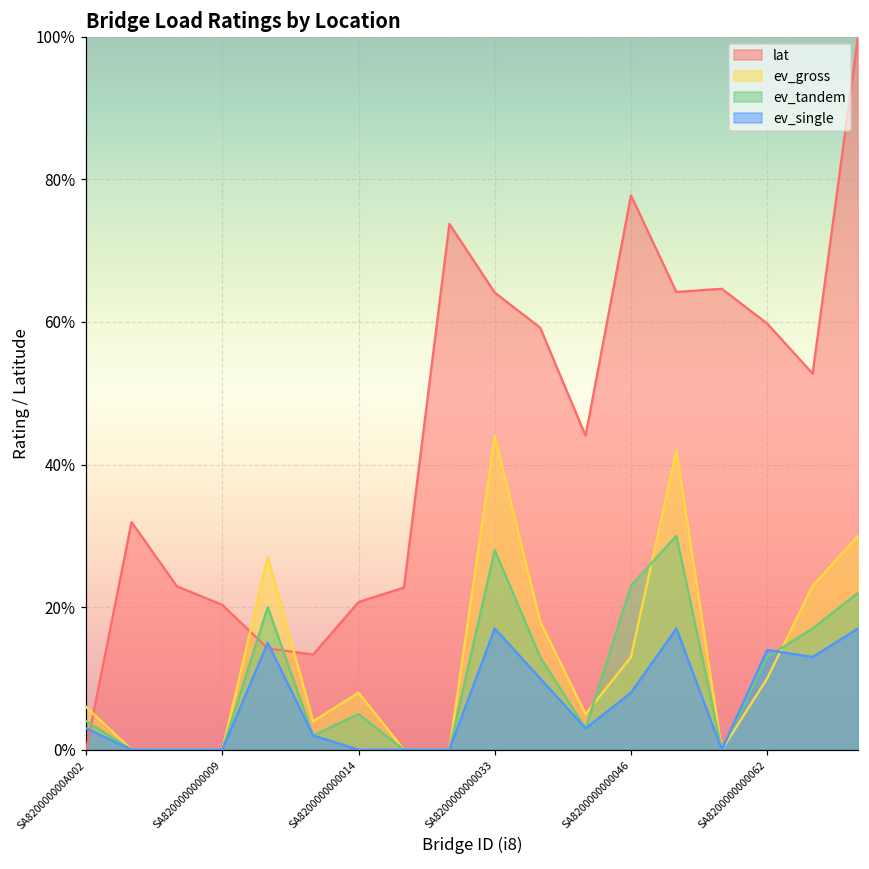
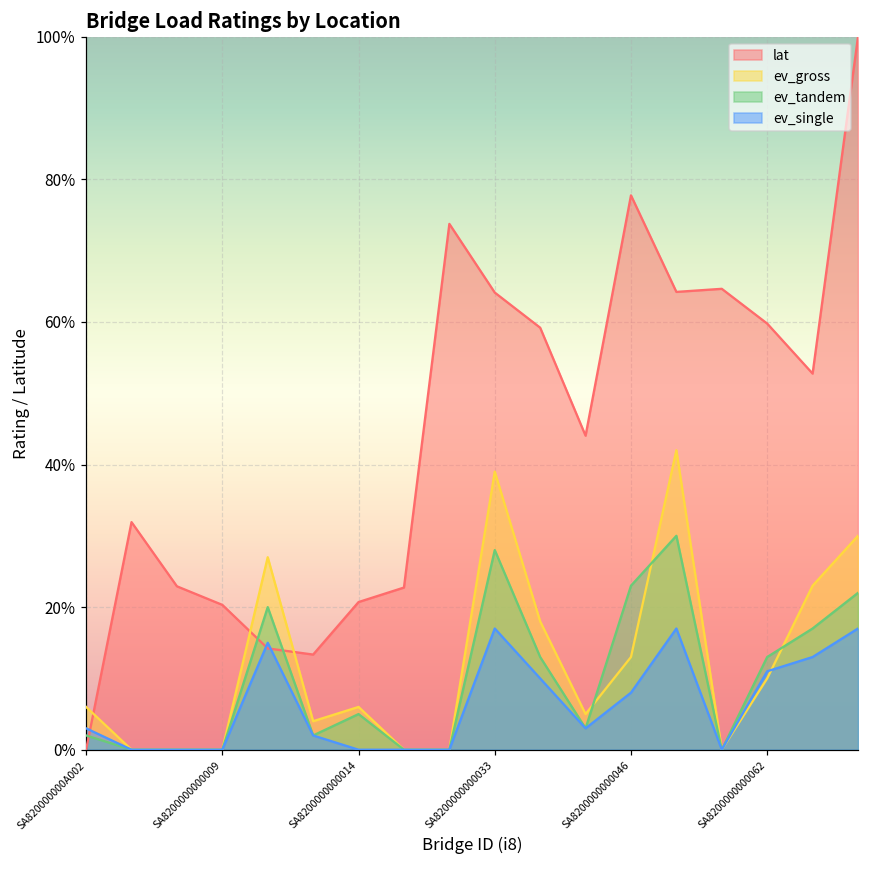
ev_tandem, SA820000000A002: 4% -> 2%
ev_gross, SA8200000000014: 8% -> 6%
ev_gross, SA8200000000033: 44% -> 39%
ev_single, SA8200000000062: 14% -> 11%
